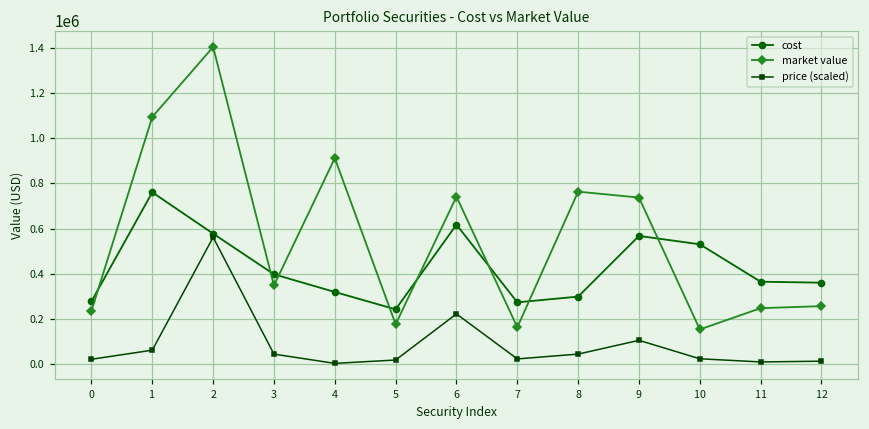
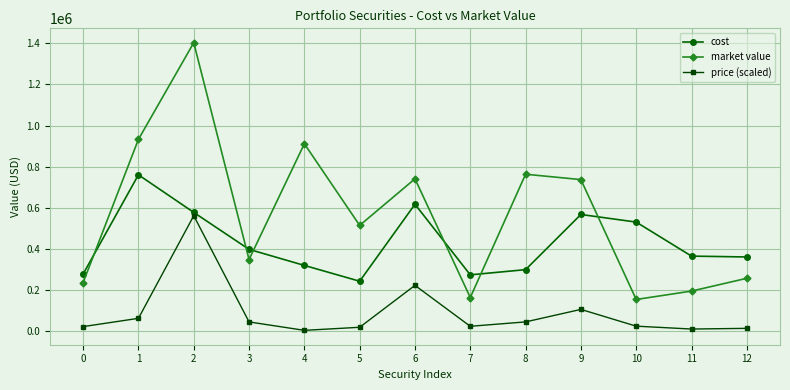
market value, 1: 1090000 -> 930000
market value, 5: 180000 -> 510000
market value, 11: 250000 -> 190000
